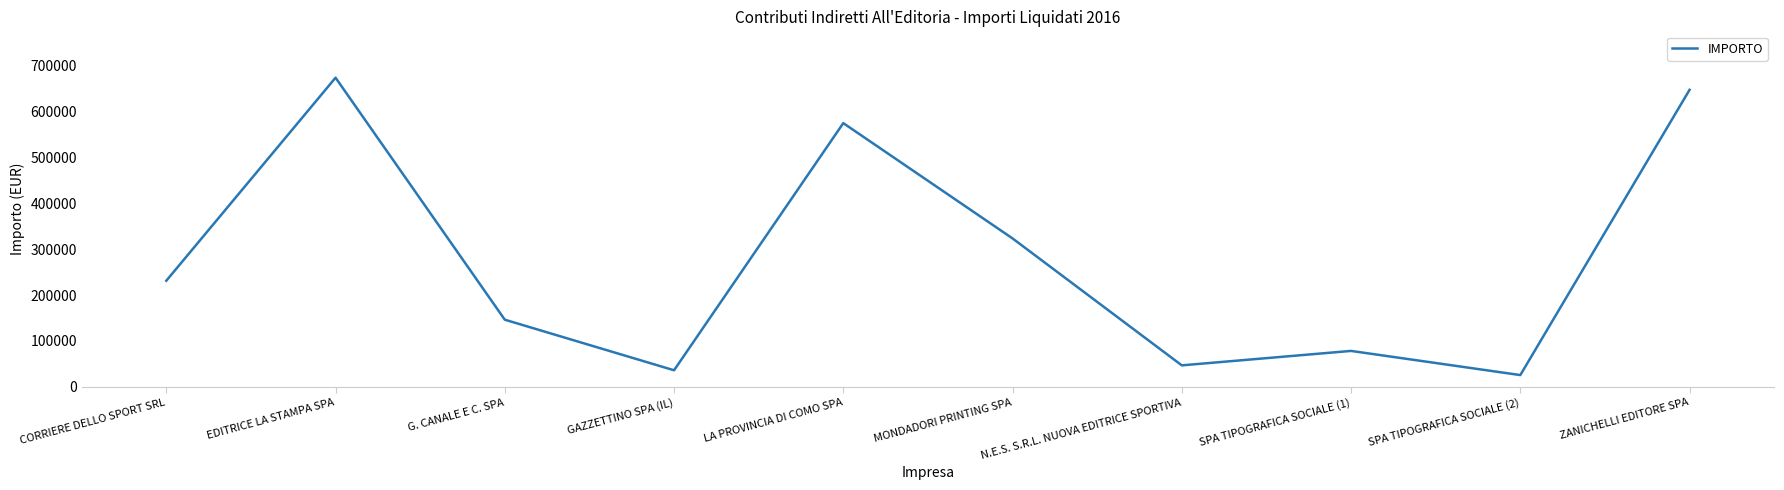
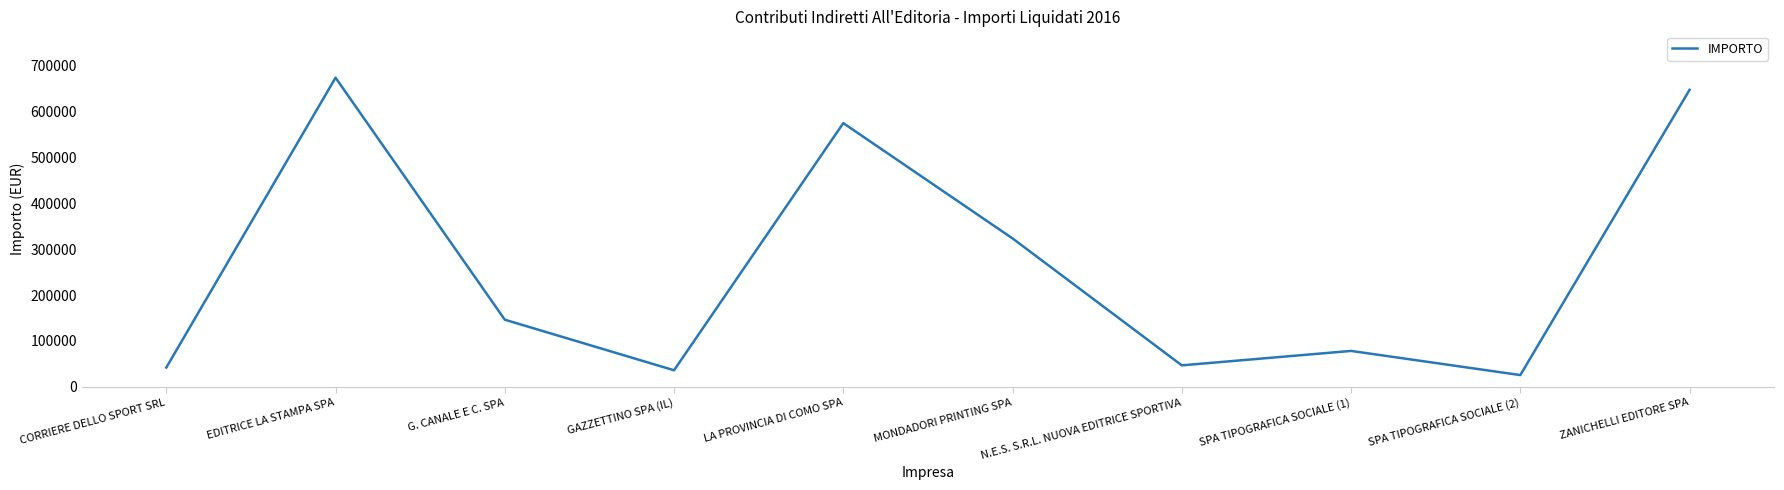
CORRIERE DELLO SPORT SRL: 230000 -> 40000
